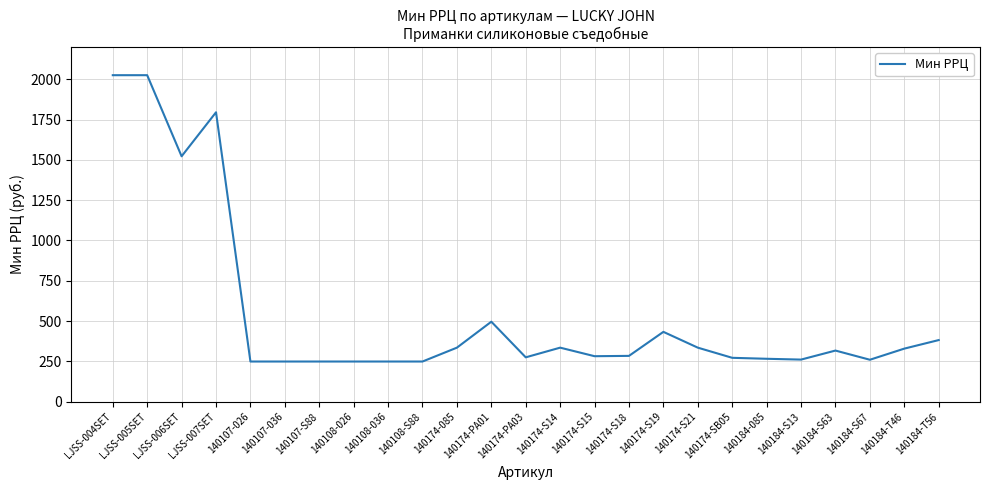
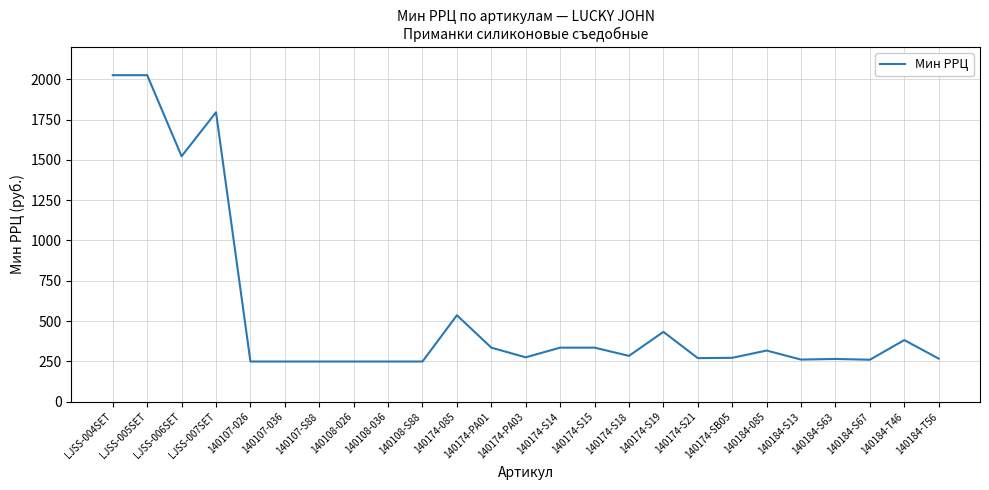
140174-085: 340 -> 540
140174-PA01: 500 -> 340
140174-S15: 280 -> 340
140174-S21: 340 -> 270
140184-085: 270 -> 320
140184-S63: 320 -> 270
140184-T46: 330 -> 380
140184-T56: 380 -> 270
